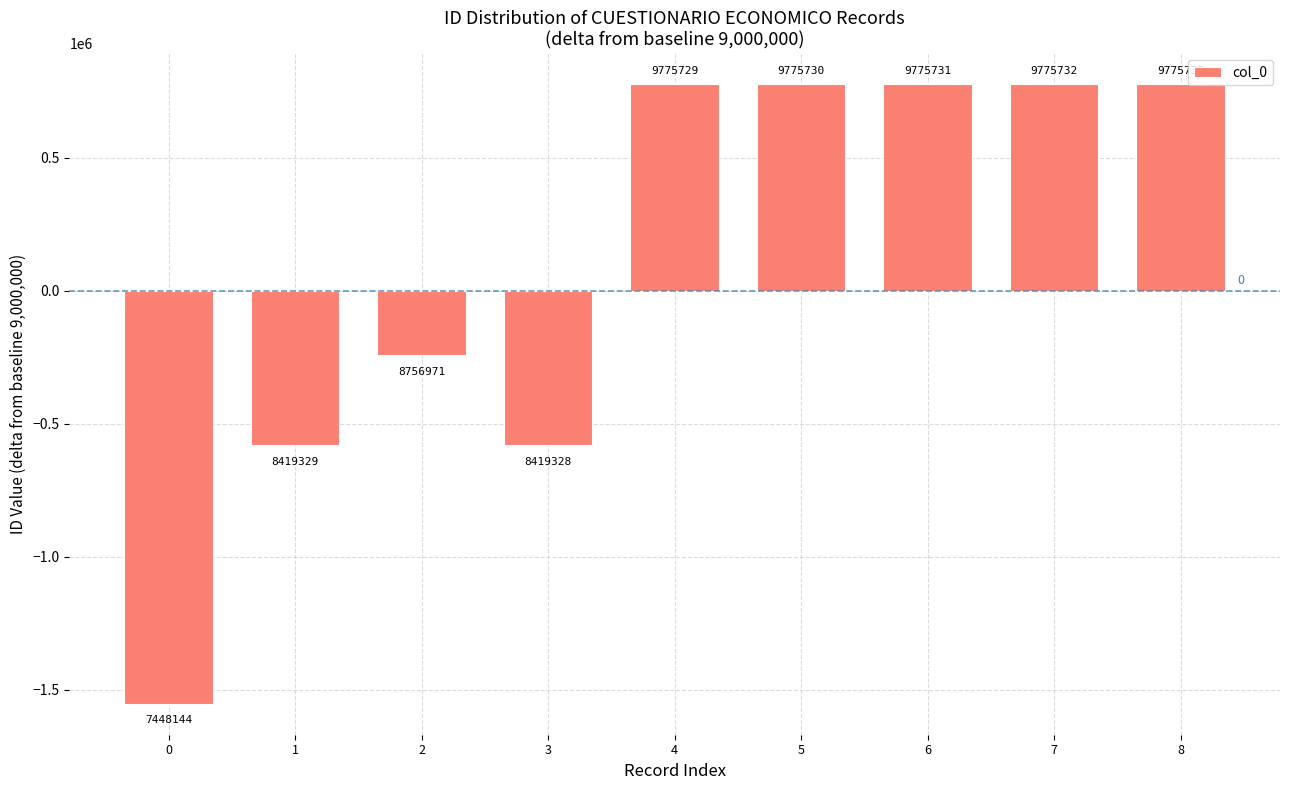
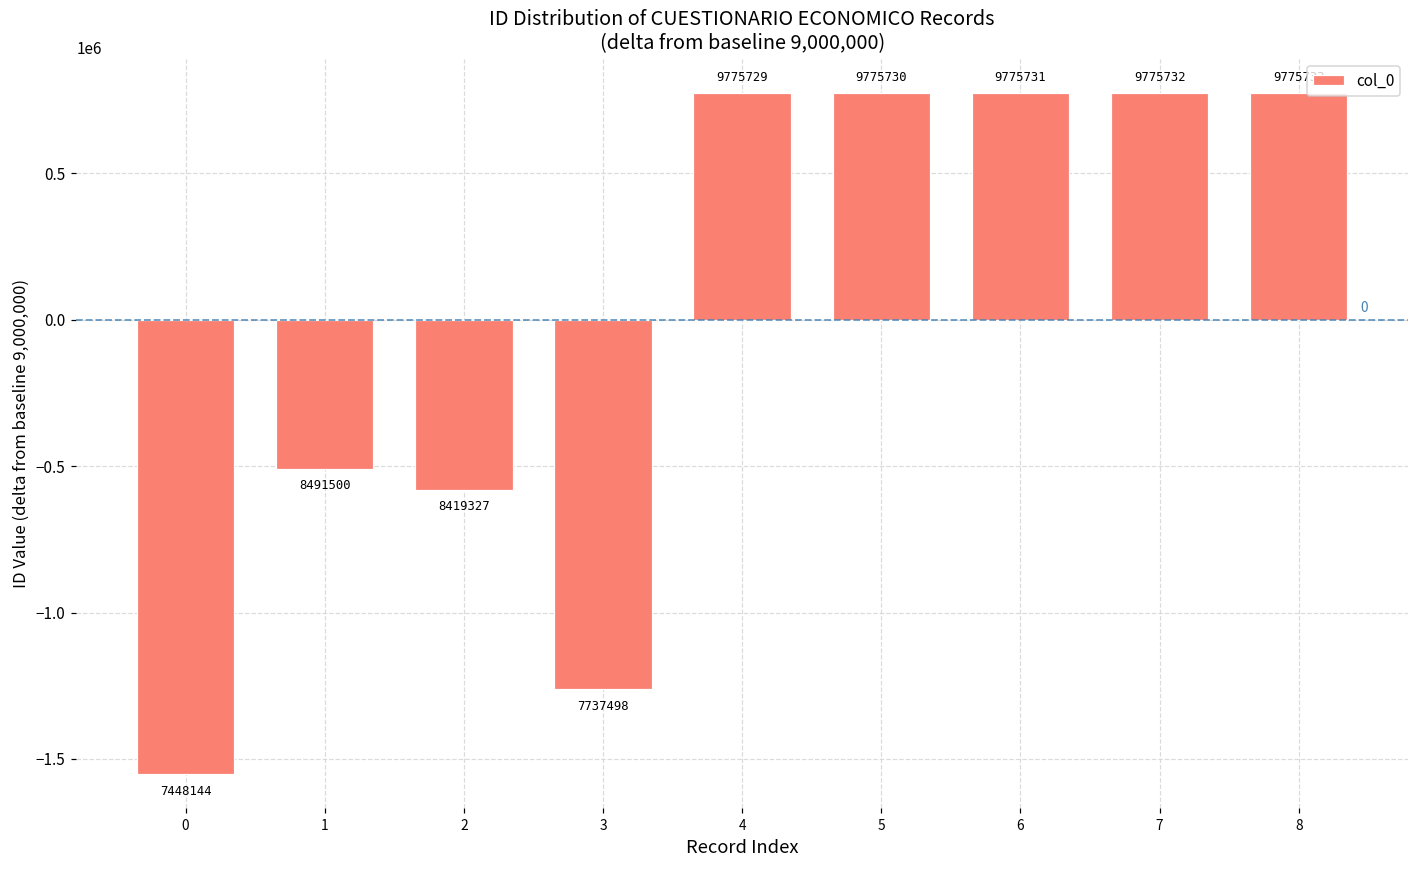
1: 8419329 -> 8491500
2: 8756971 -> 8419327
3: 8419328 -> 7737498
